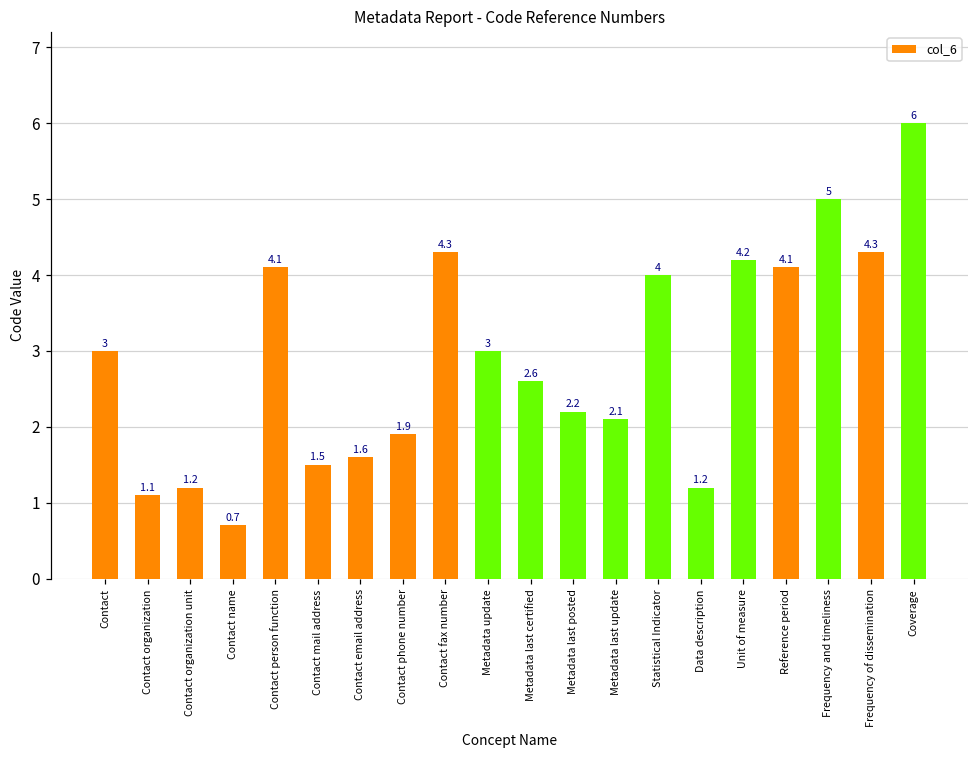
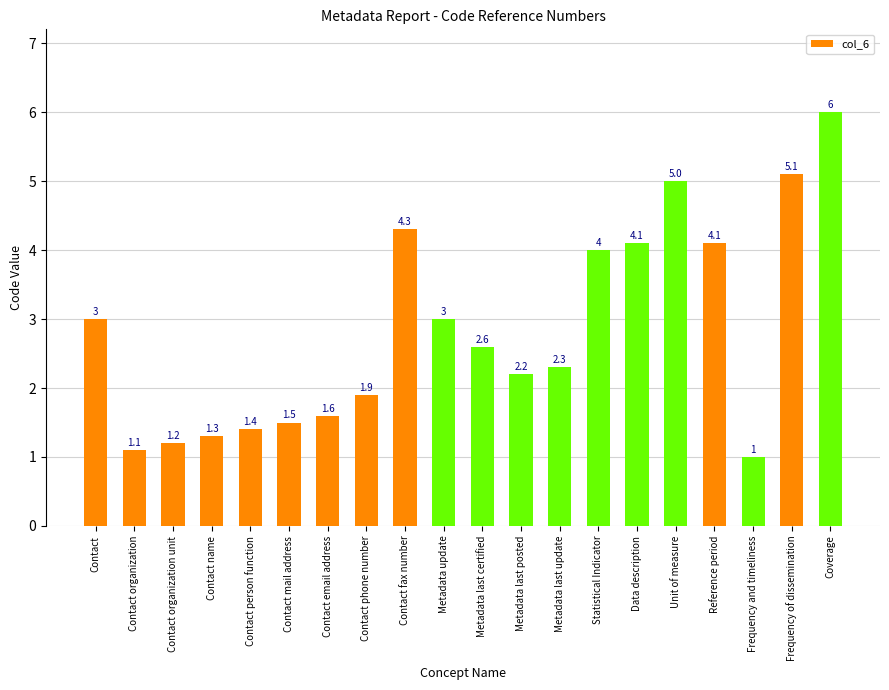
Contact name: 0.7 -> 1.3
Contact person function: 4.1 -> 1.4
Metadata last update: 2.1 -> 2.3
Data description: 1.2 -> 4.1
Unit of measure: 4.2 -> 5.0
Frequency and timeliness: 5 -> 1
Frequency of dissemination: 4.3 -> 5.1
